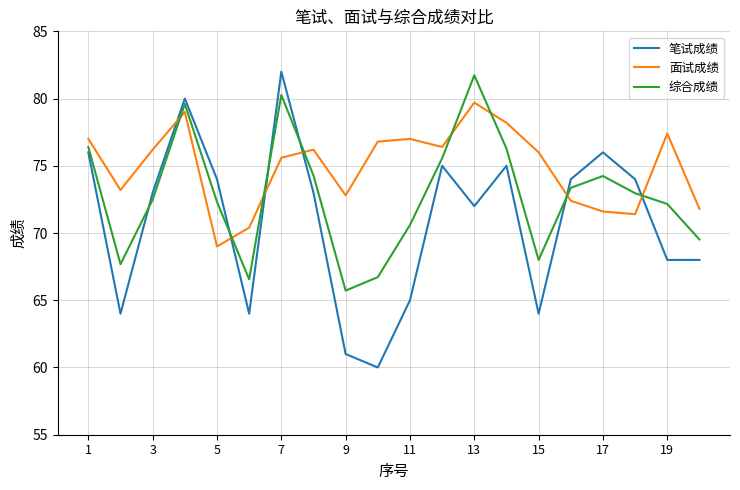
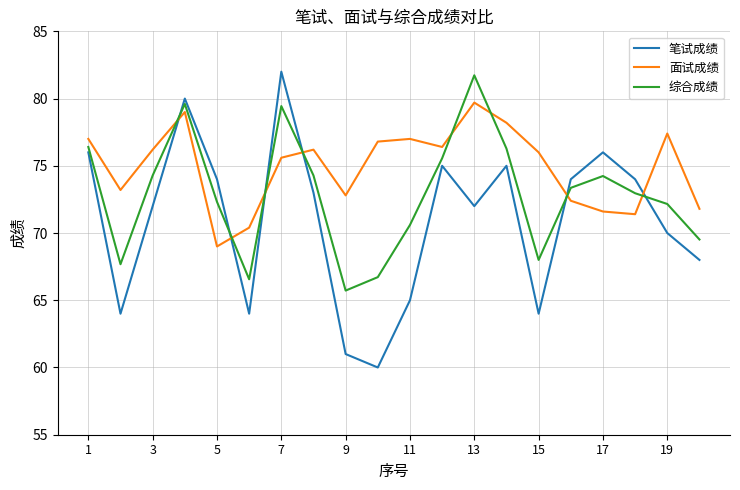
笔试成绩, 3: 73 -> 72
综合成绩, 3: 72.5 -> 74.3
综合成绩, 7: 80.3 -> 79.4
笔试成绩, 19: 68 -> 70
